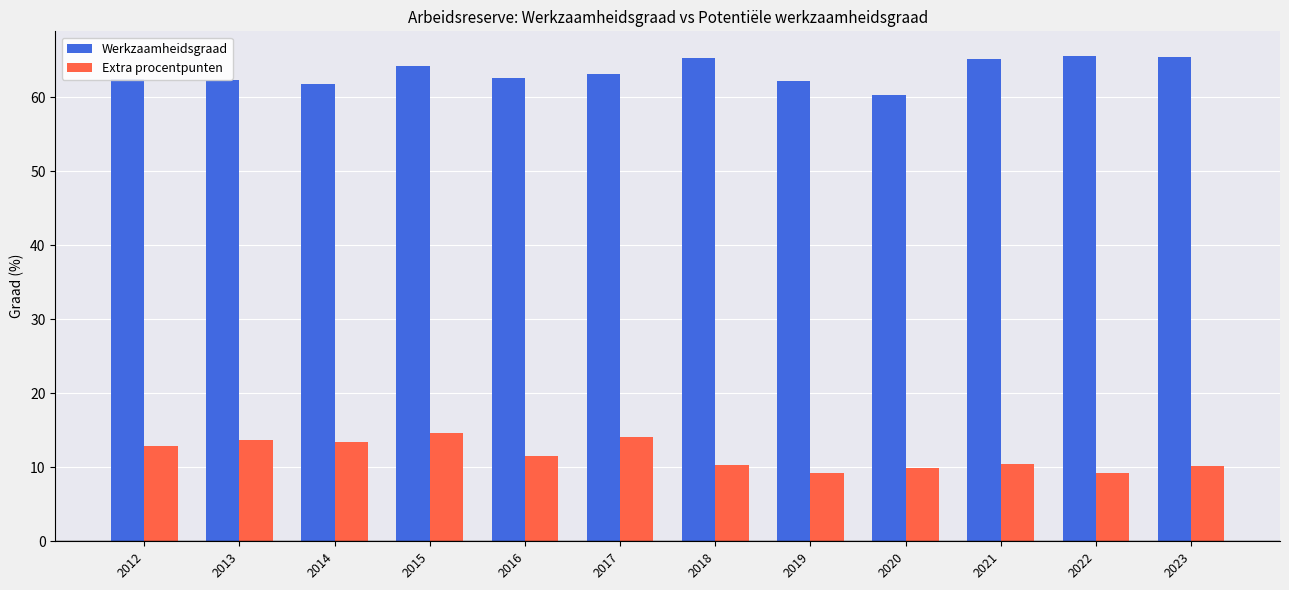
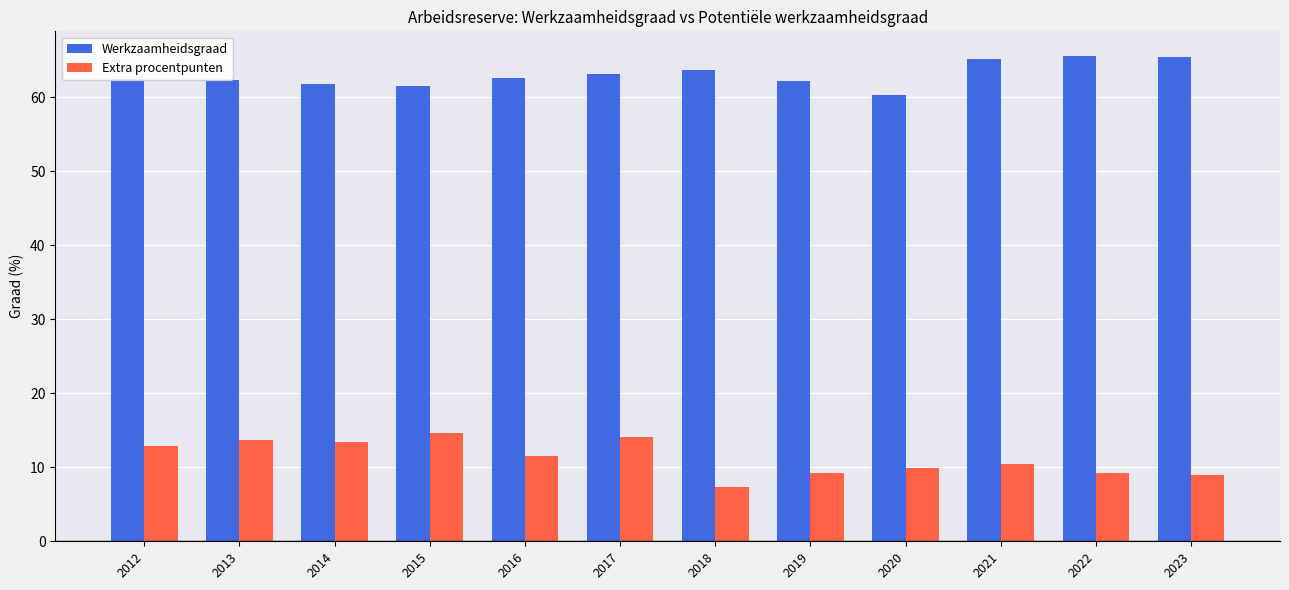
Werkzaamheidsgraad, 2015: 64 -> 62
Werkzaamheidsgraad, 2018: 65 -> 64
Extra procentpunten, 2018: 10 -> 7
Extra procentpunten, 2023: 10 -> 9
